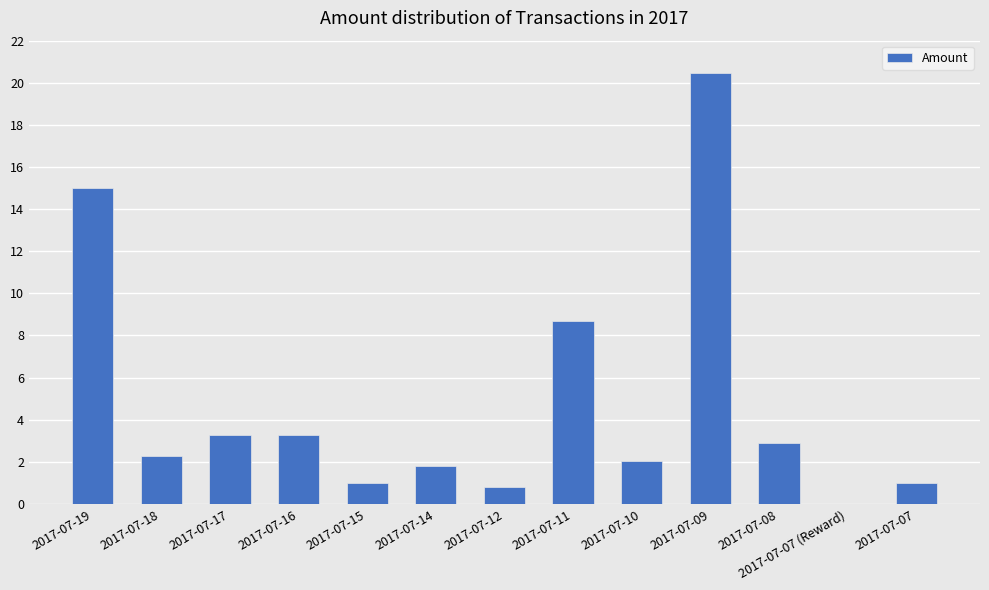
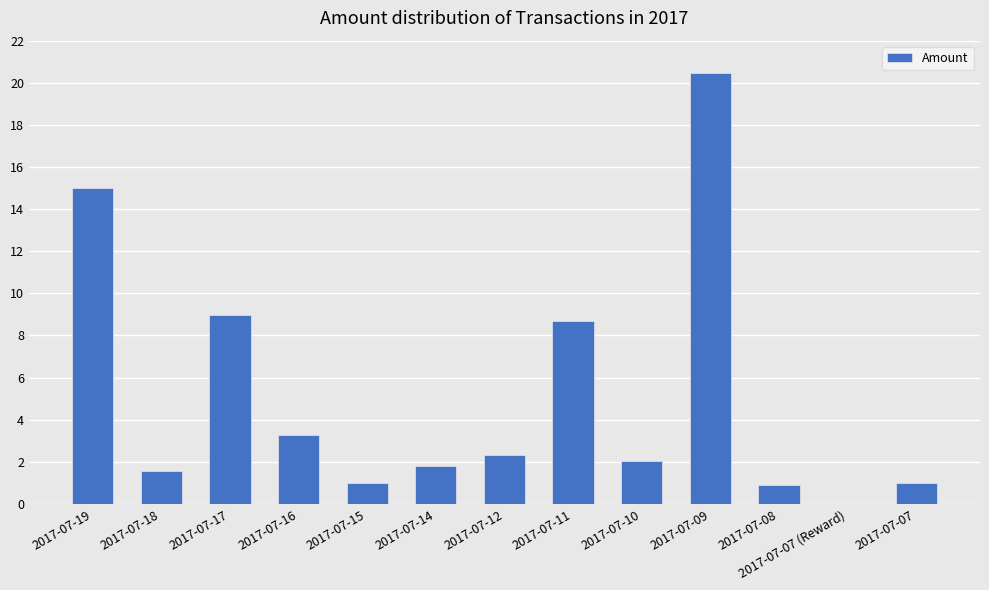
2017-07-18: 2.3 -> 1.6
2017-07-17: 3.3 -> 9.0
2017-07-12: 0.8 -> 2.3
2017-07-08: 2.9 -> 0.9
